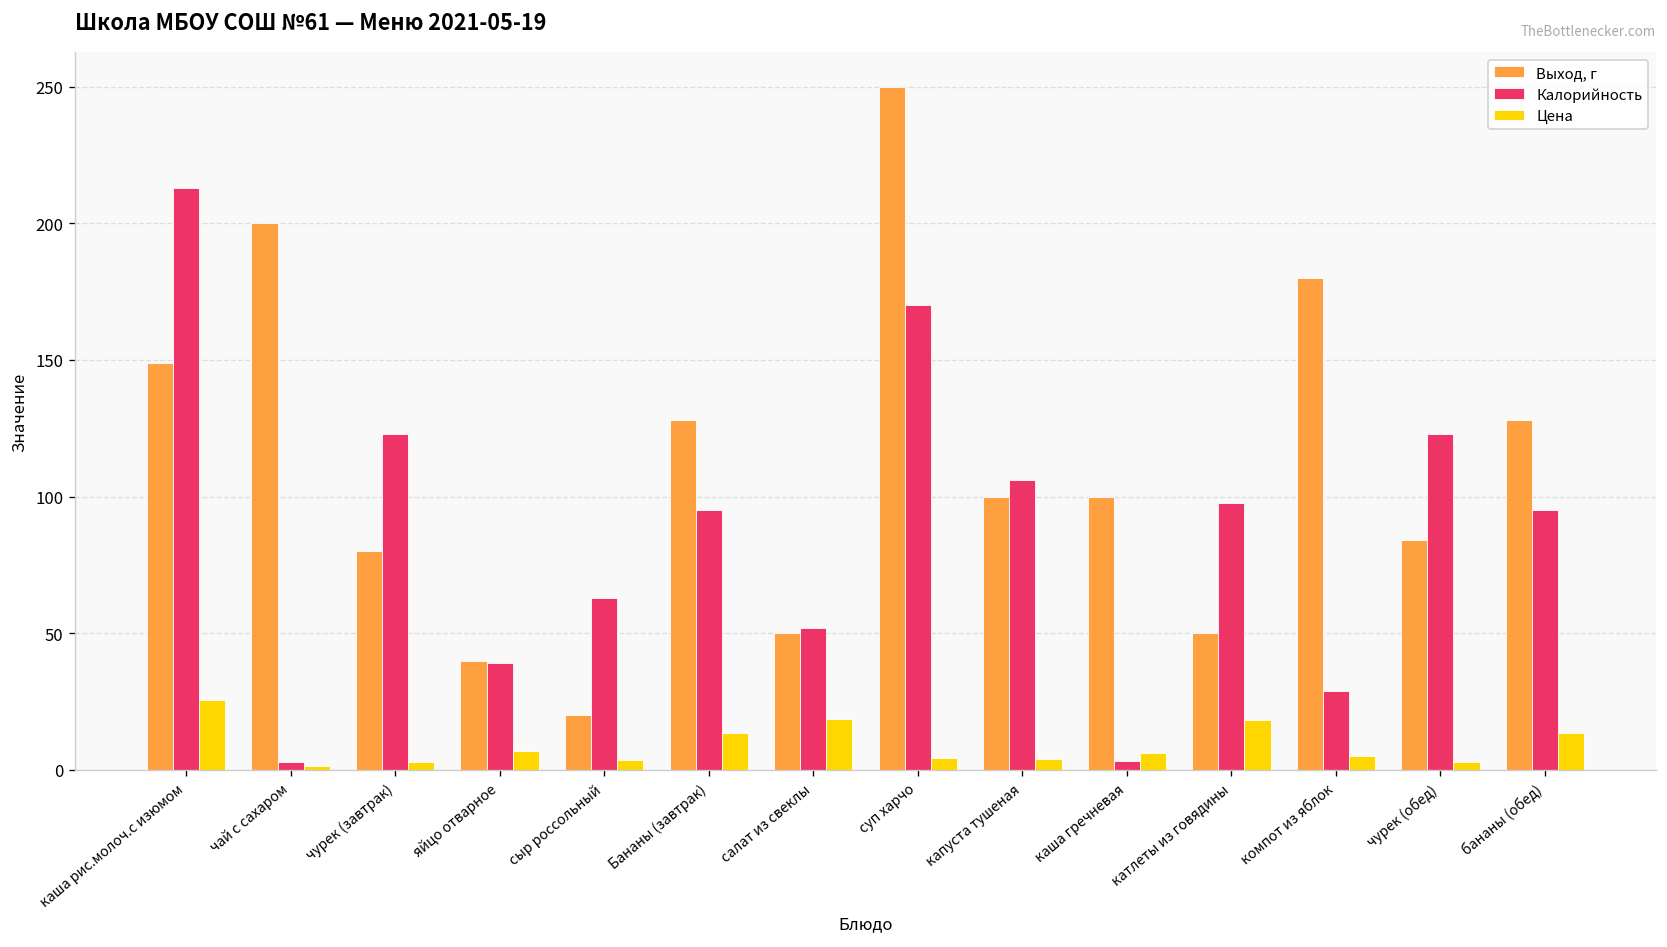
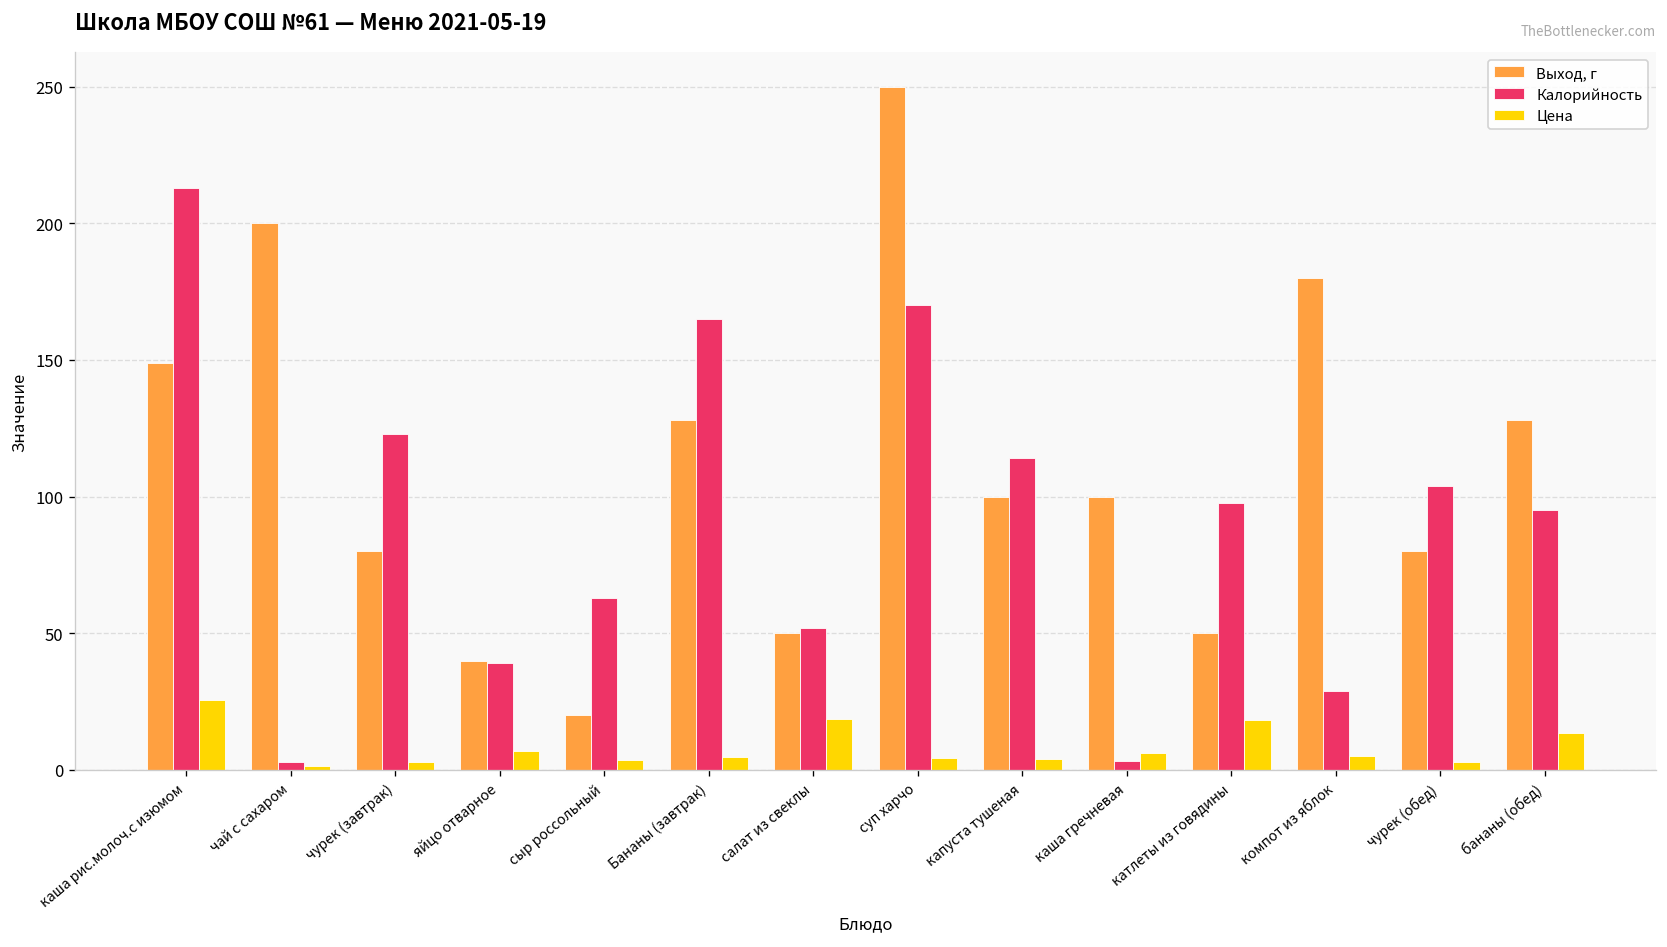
Калорийность, Бананы (завтрак): 95 -> 165
Цена, Бананы (завтрак): 13 -> 5
Калорийность, капуста тушеная: 106 -> 114
Выход, г, чурек (обед): 84 -> 80
Калорийность, чурек (обед): 123 -> 104
